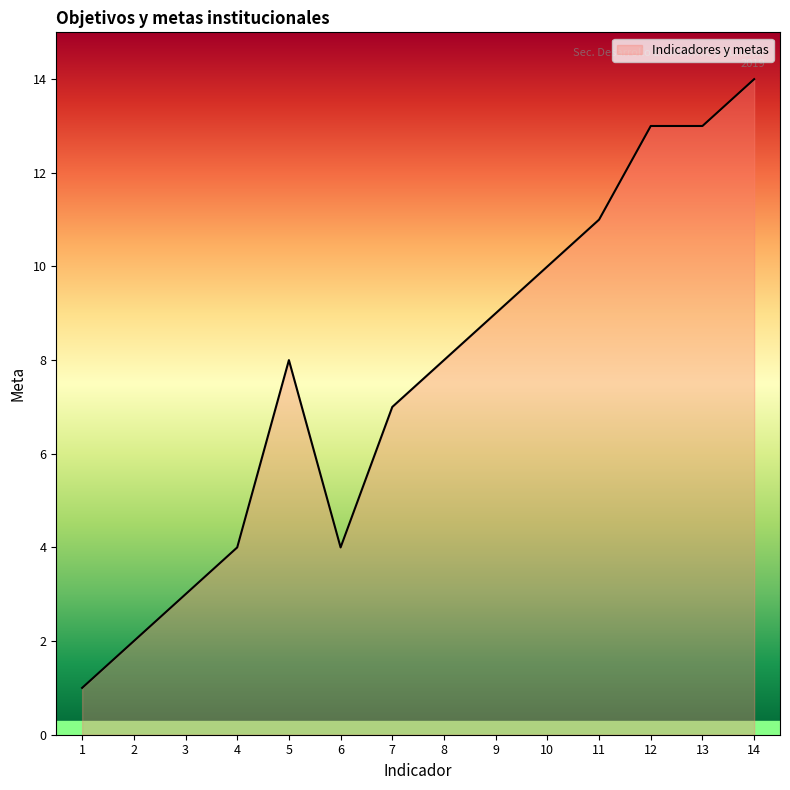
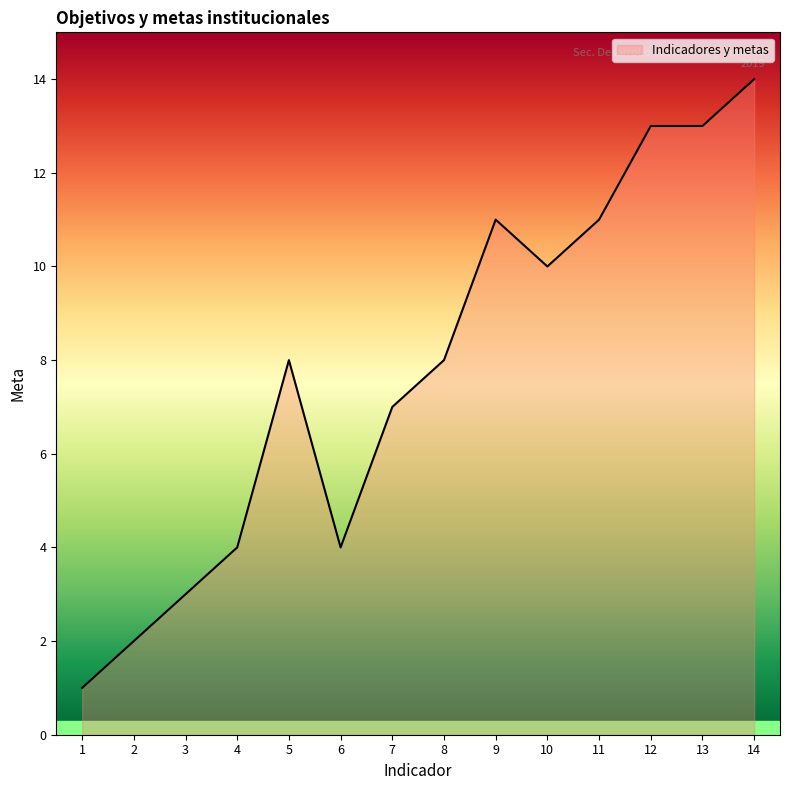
9: 9 -> 11
